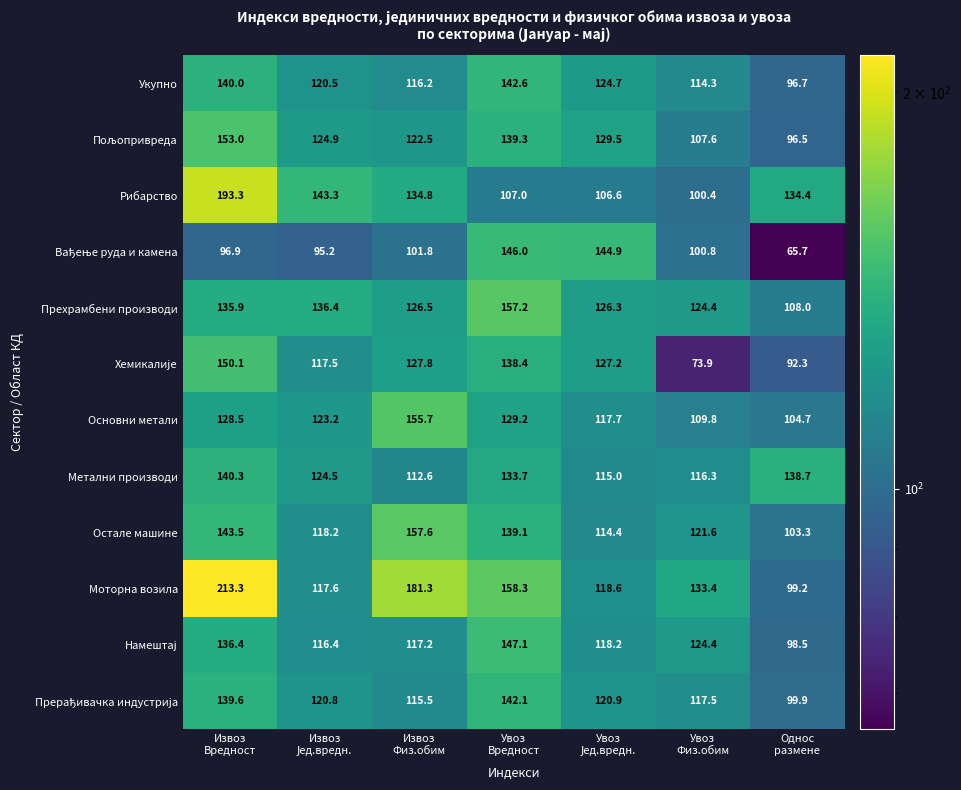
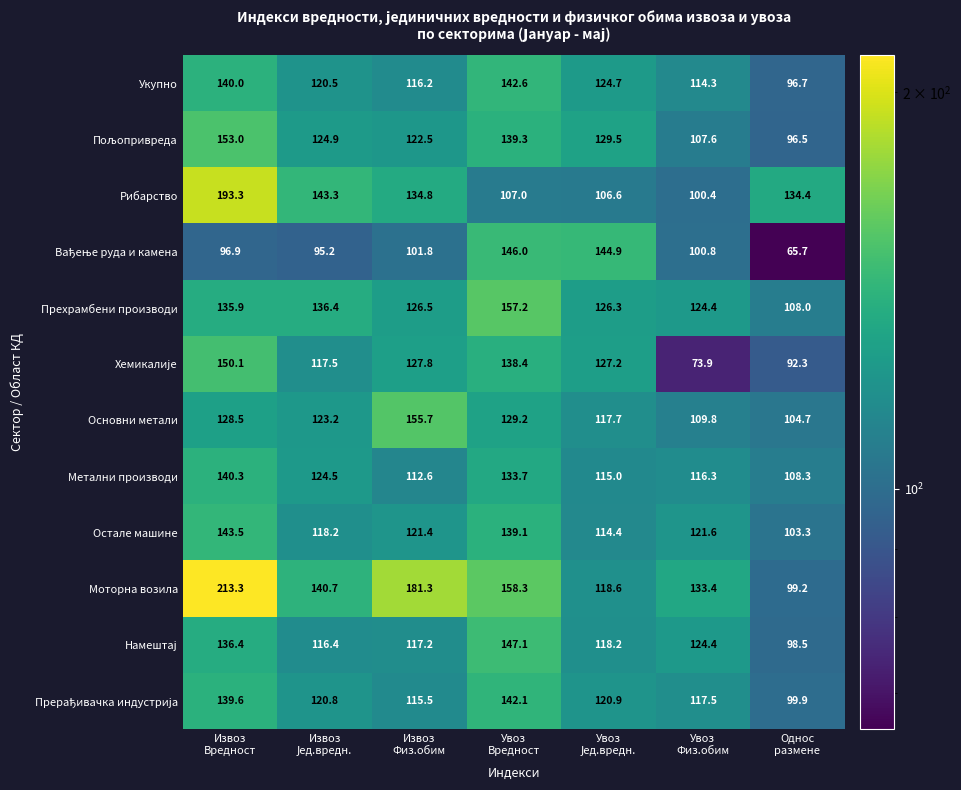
Метални производи, Однос размене: 138.7 -> 108.3
Остале машине, Извоз Физ.обим: 157.6 -> 121.4
Моторна возила, Извоз Јед.вредн.: 117.6 -> 140.7
